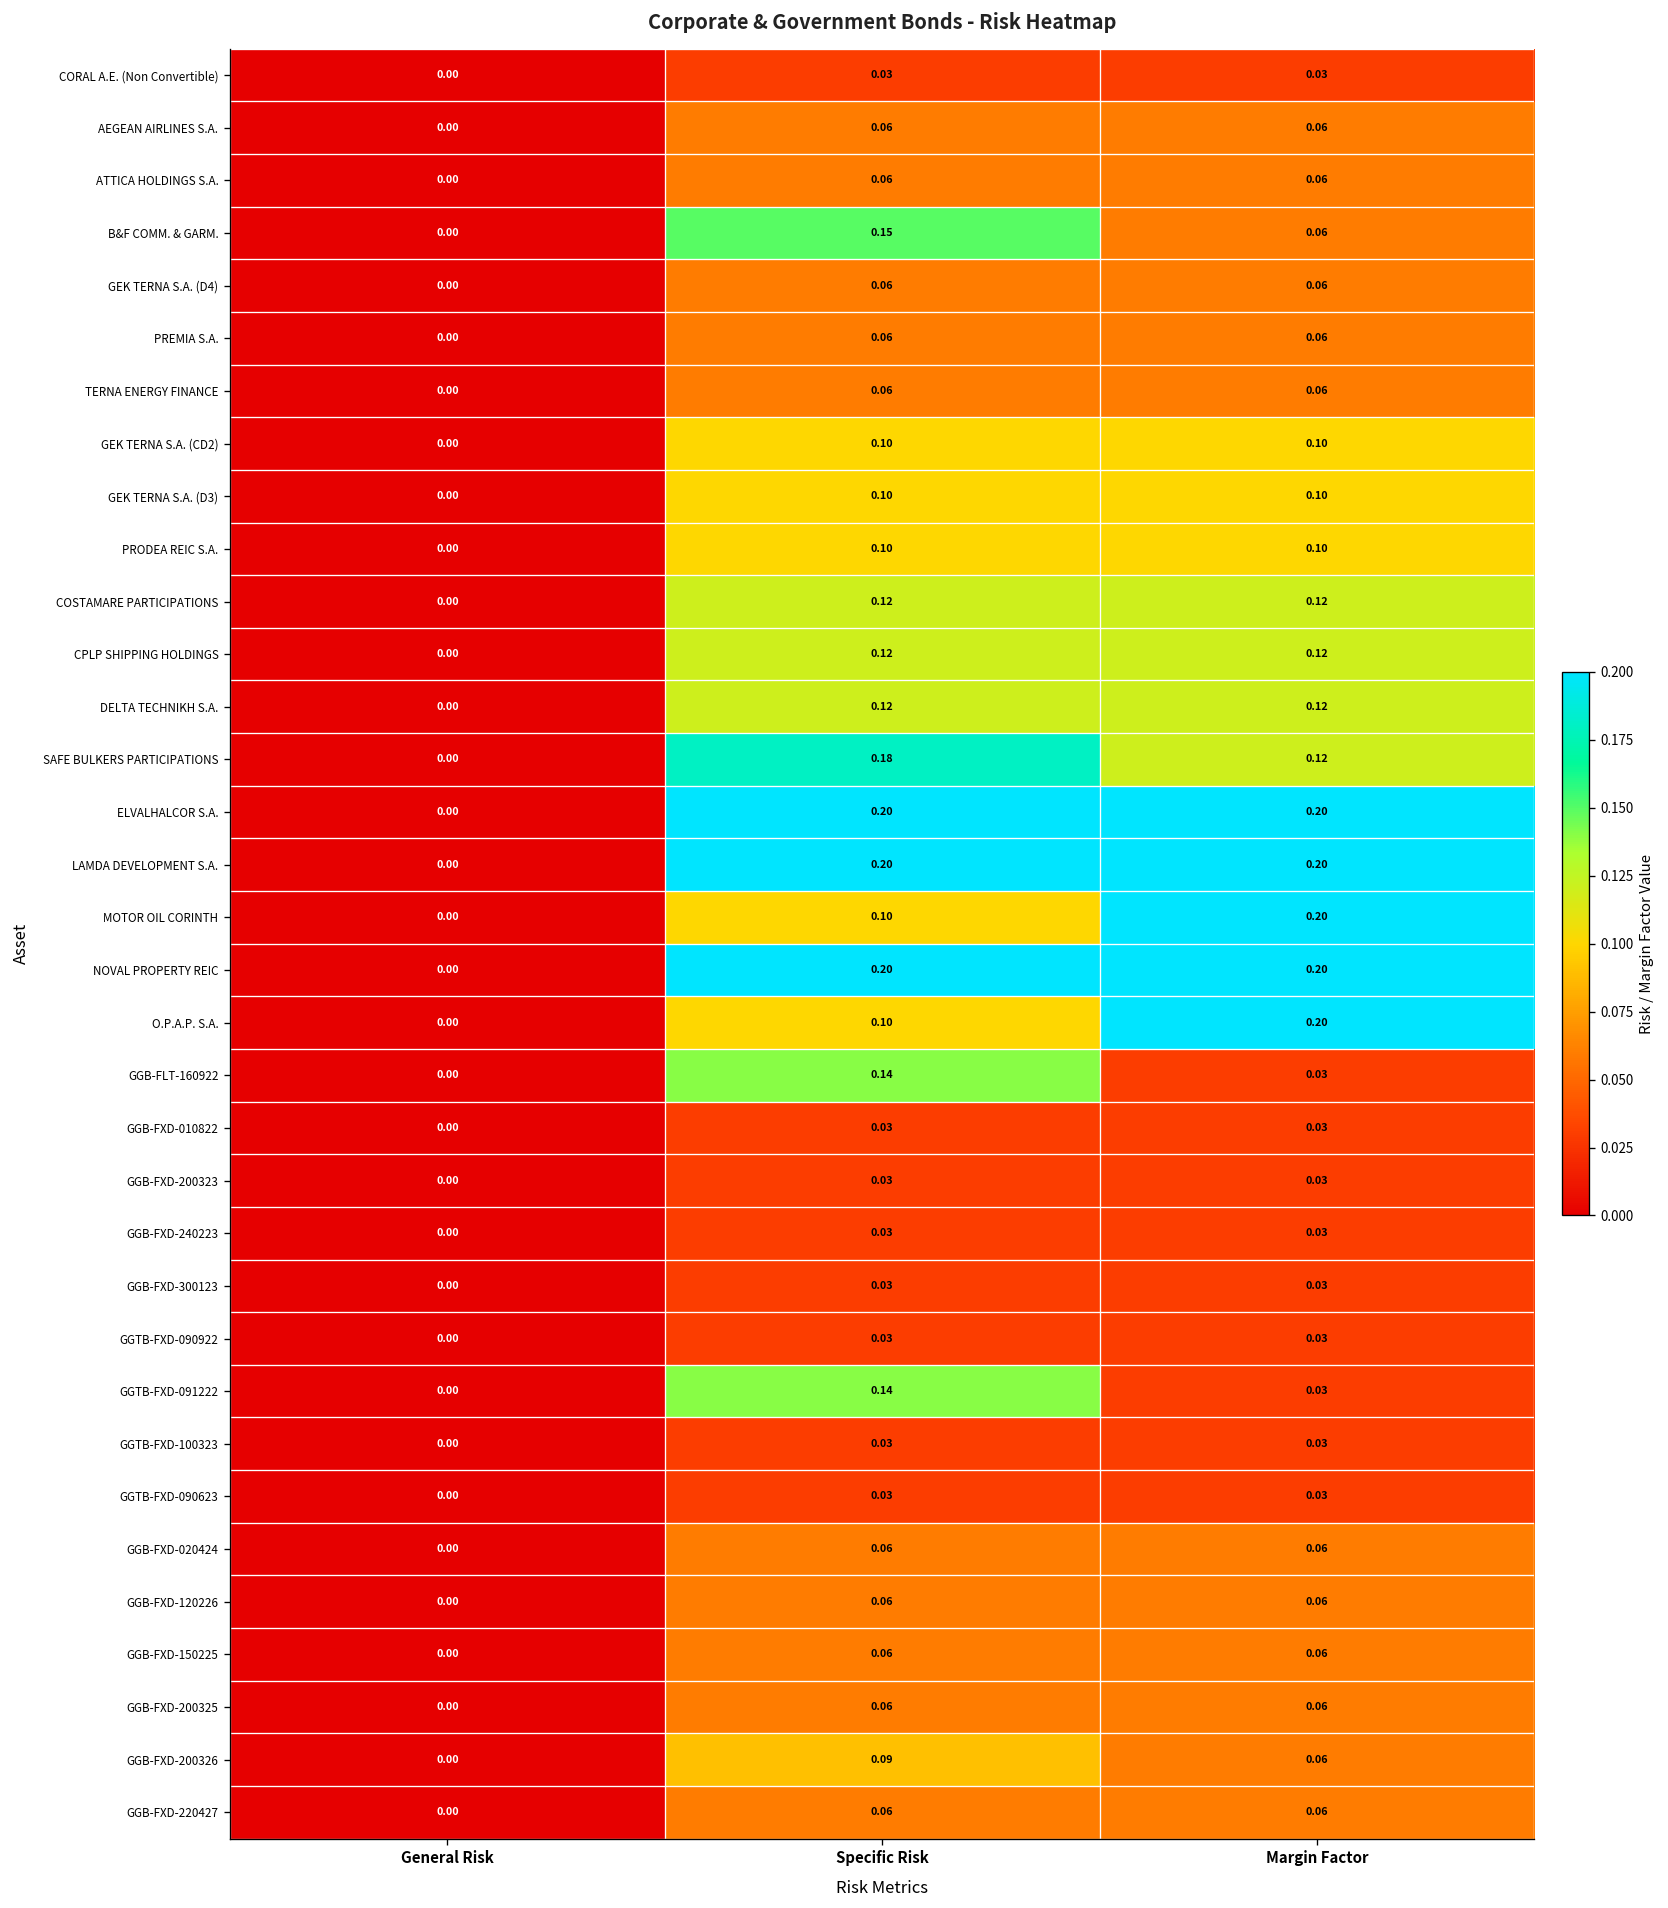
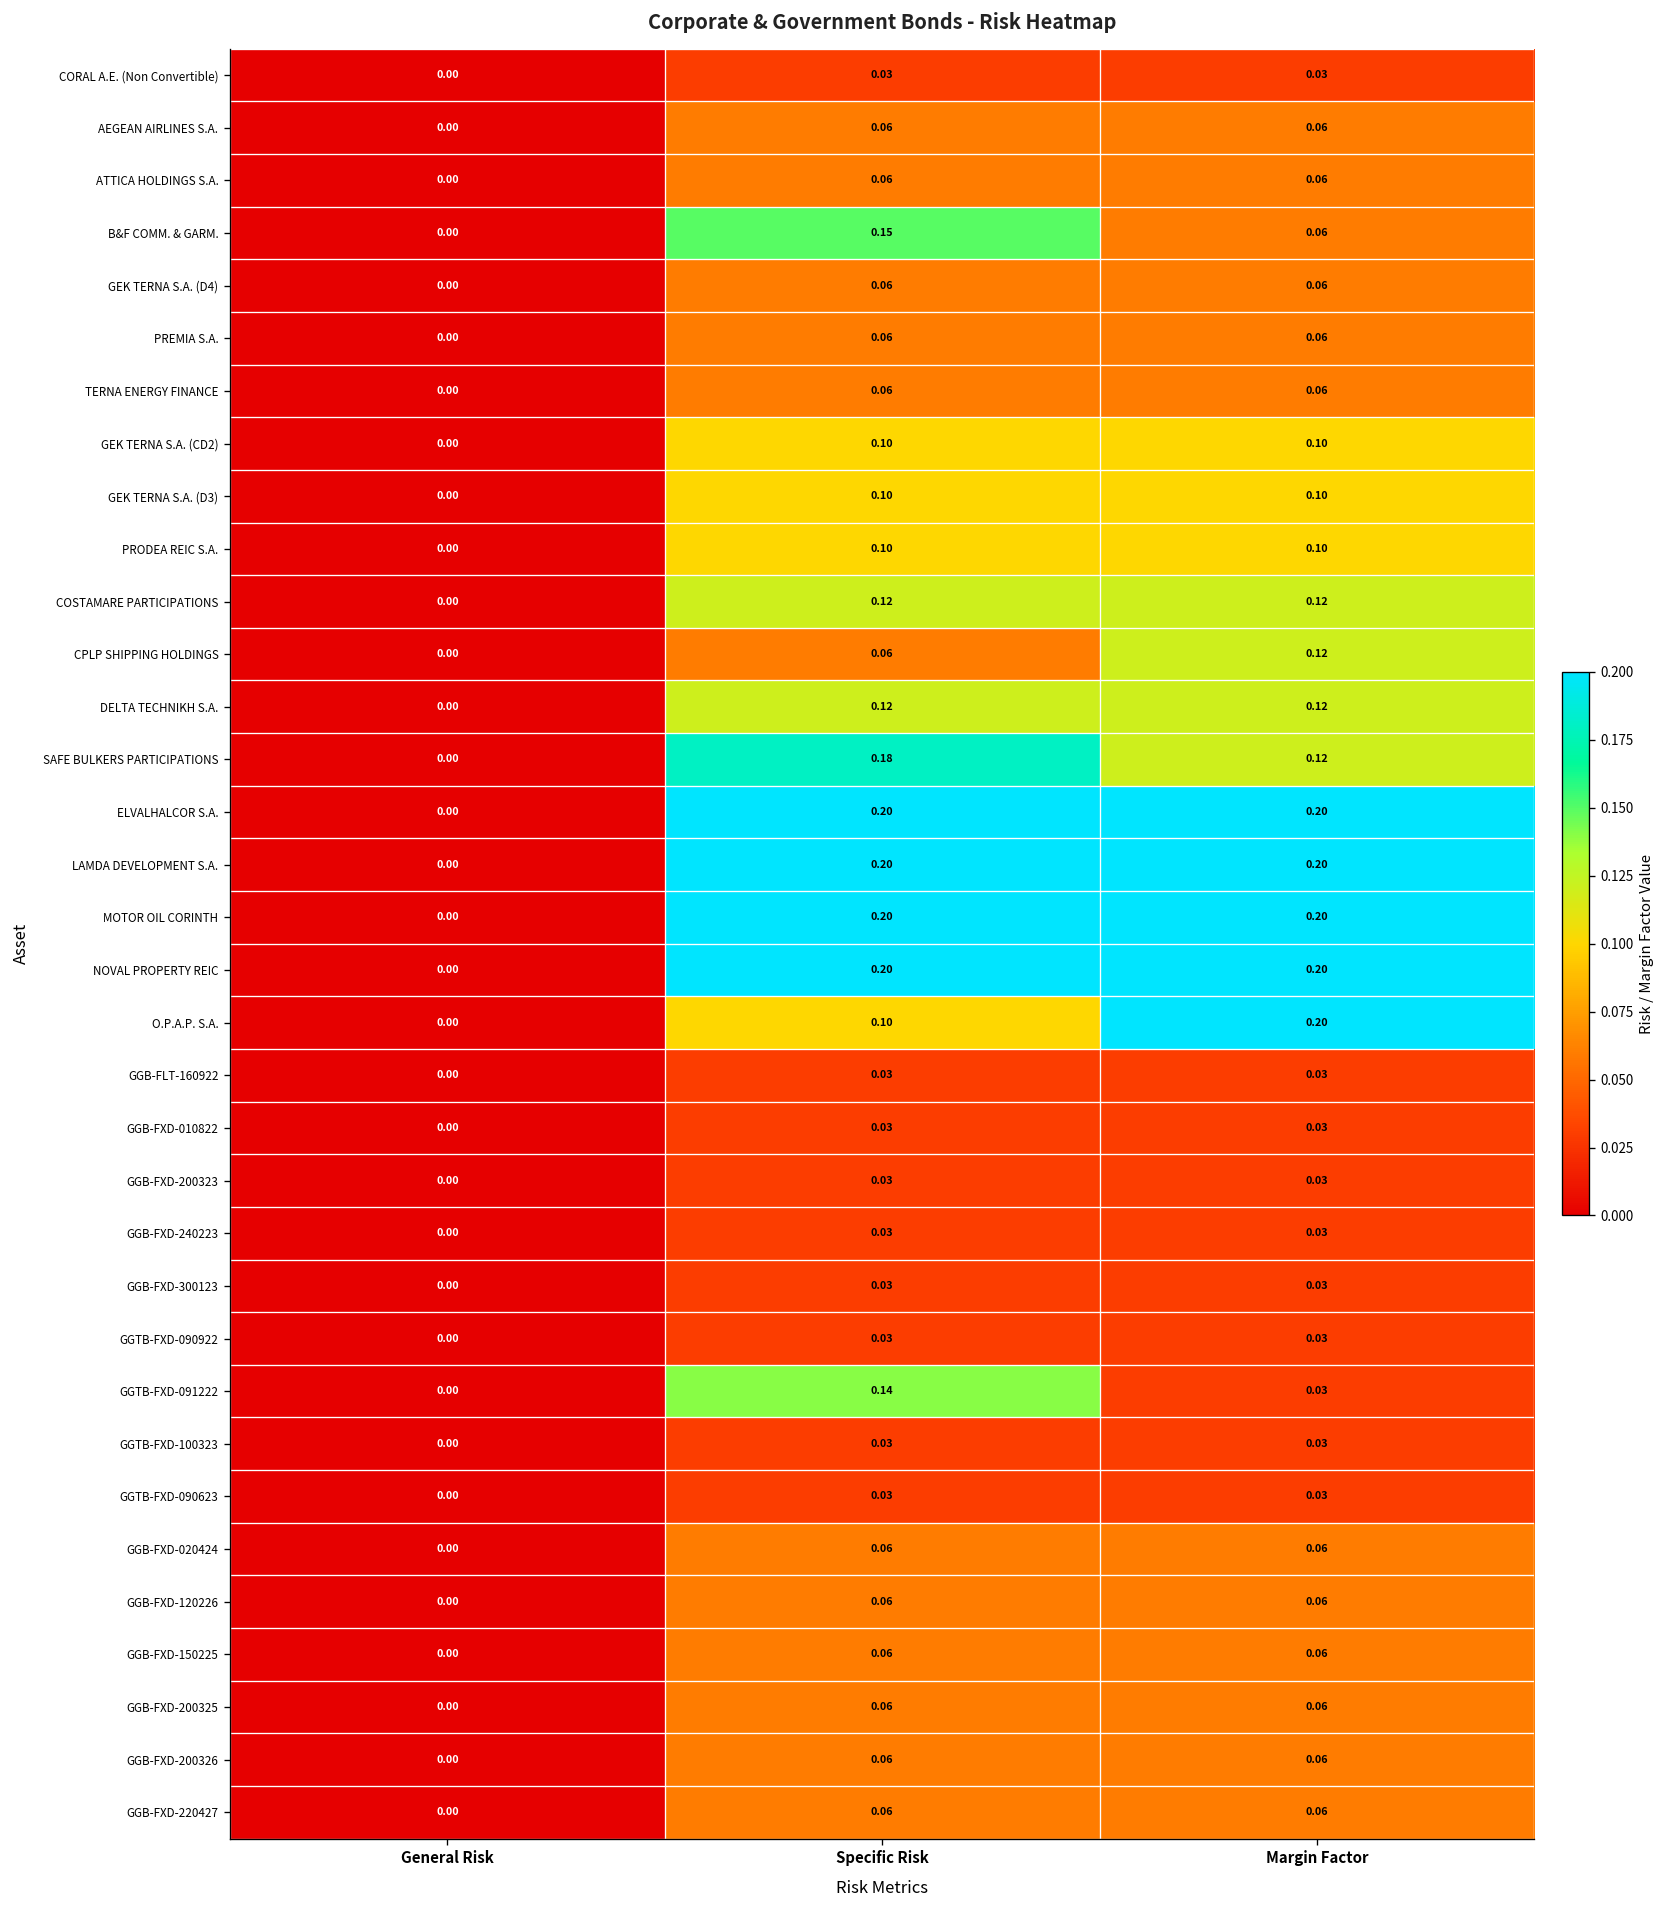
CPLP SHIPPING HOLDINGS, Specific Risk: 0.12 -> 0.06
MOTOR OIL CORINTH, Specific Risk: 0.10 -> 0.20
GGB-FLT-160922, Specific Risk: 0.14 -> 0.03
GGB-FXD-200326, Specific Risk: 0.09 -> 0.06
